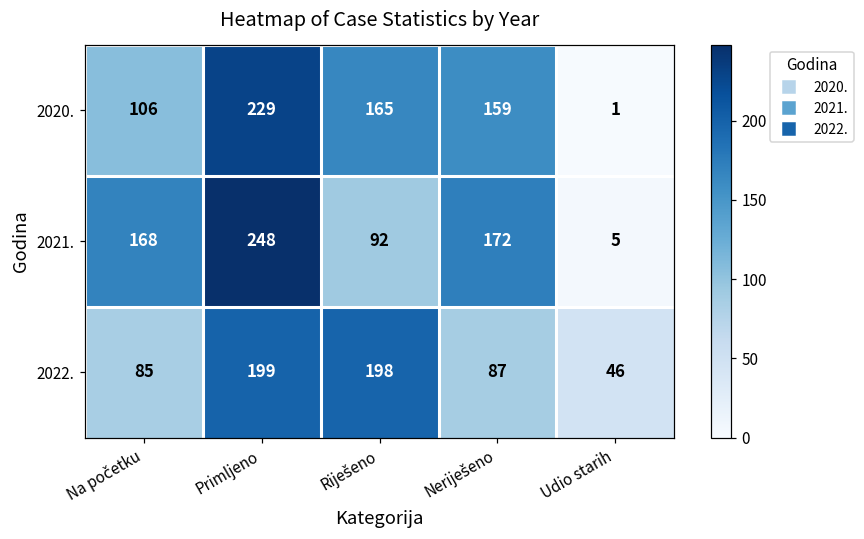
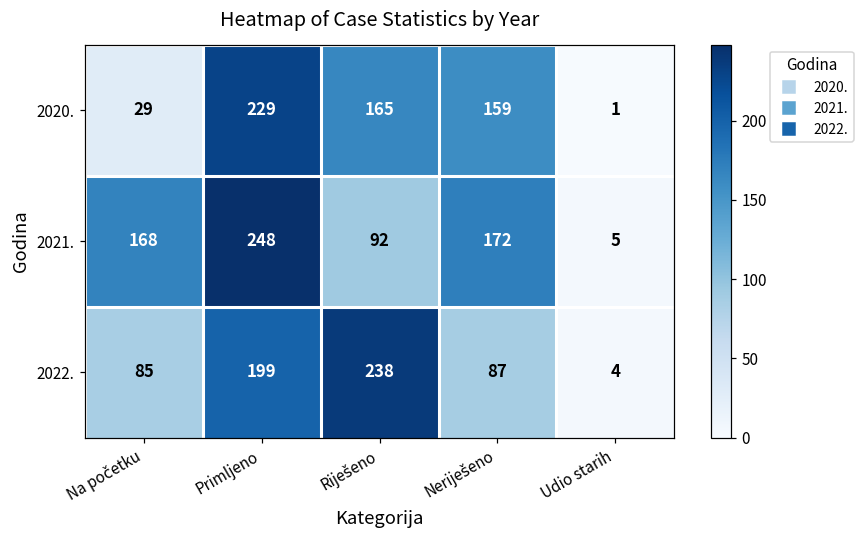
2020., Na početku: 106 -> 29
2022., Riješeno: 198 -> 238
2022., Udio starih: 46 -> 4
